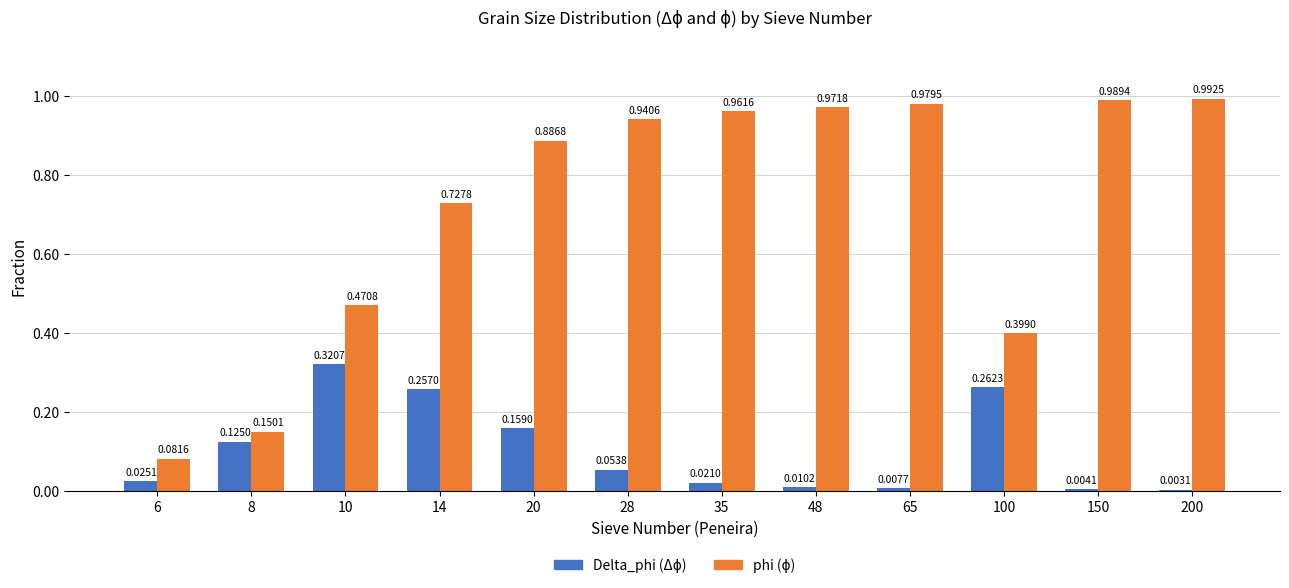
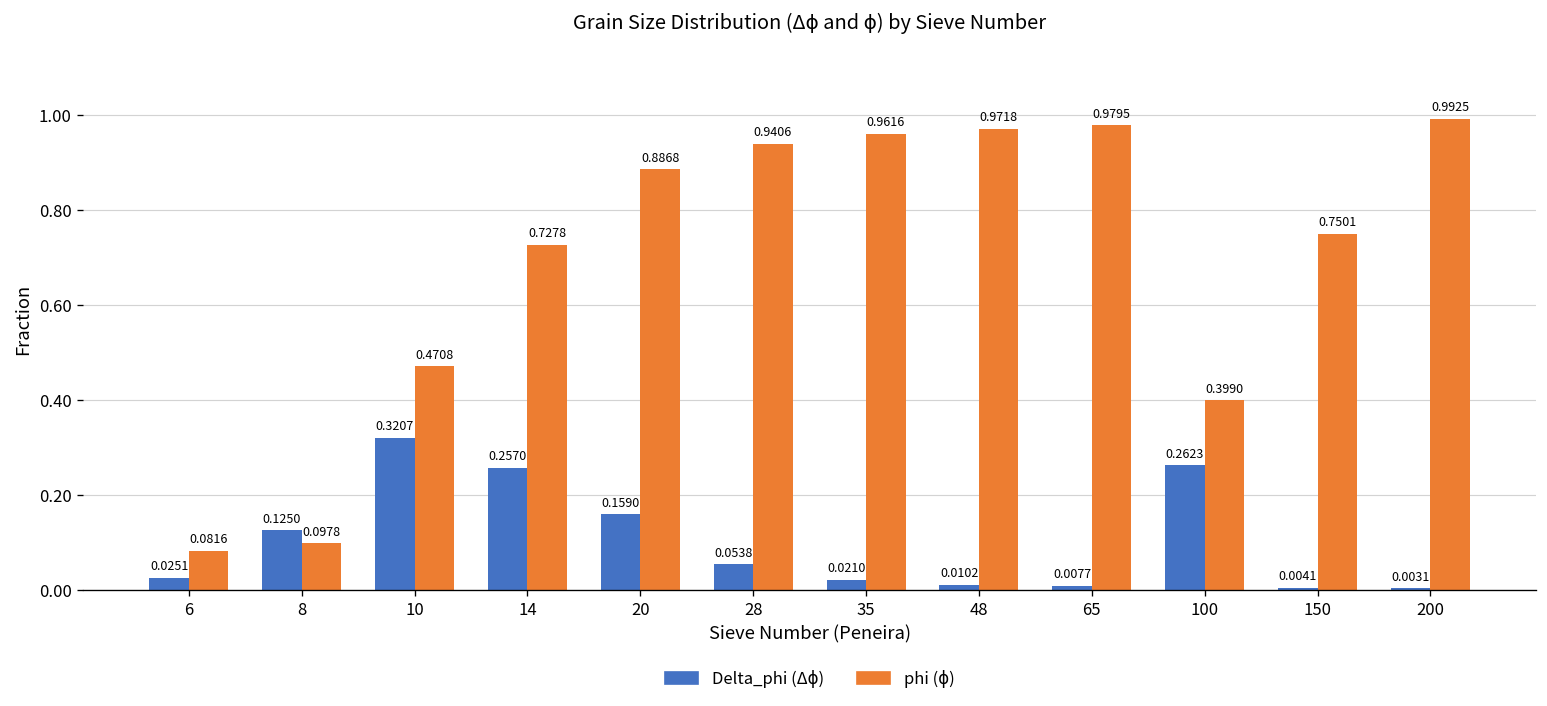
phi (ϕ), 8: 0.1501 -> 0.0978
phi (ϕ), 150: 0.9894 -> 0.7501
